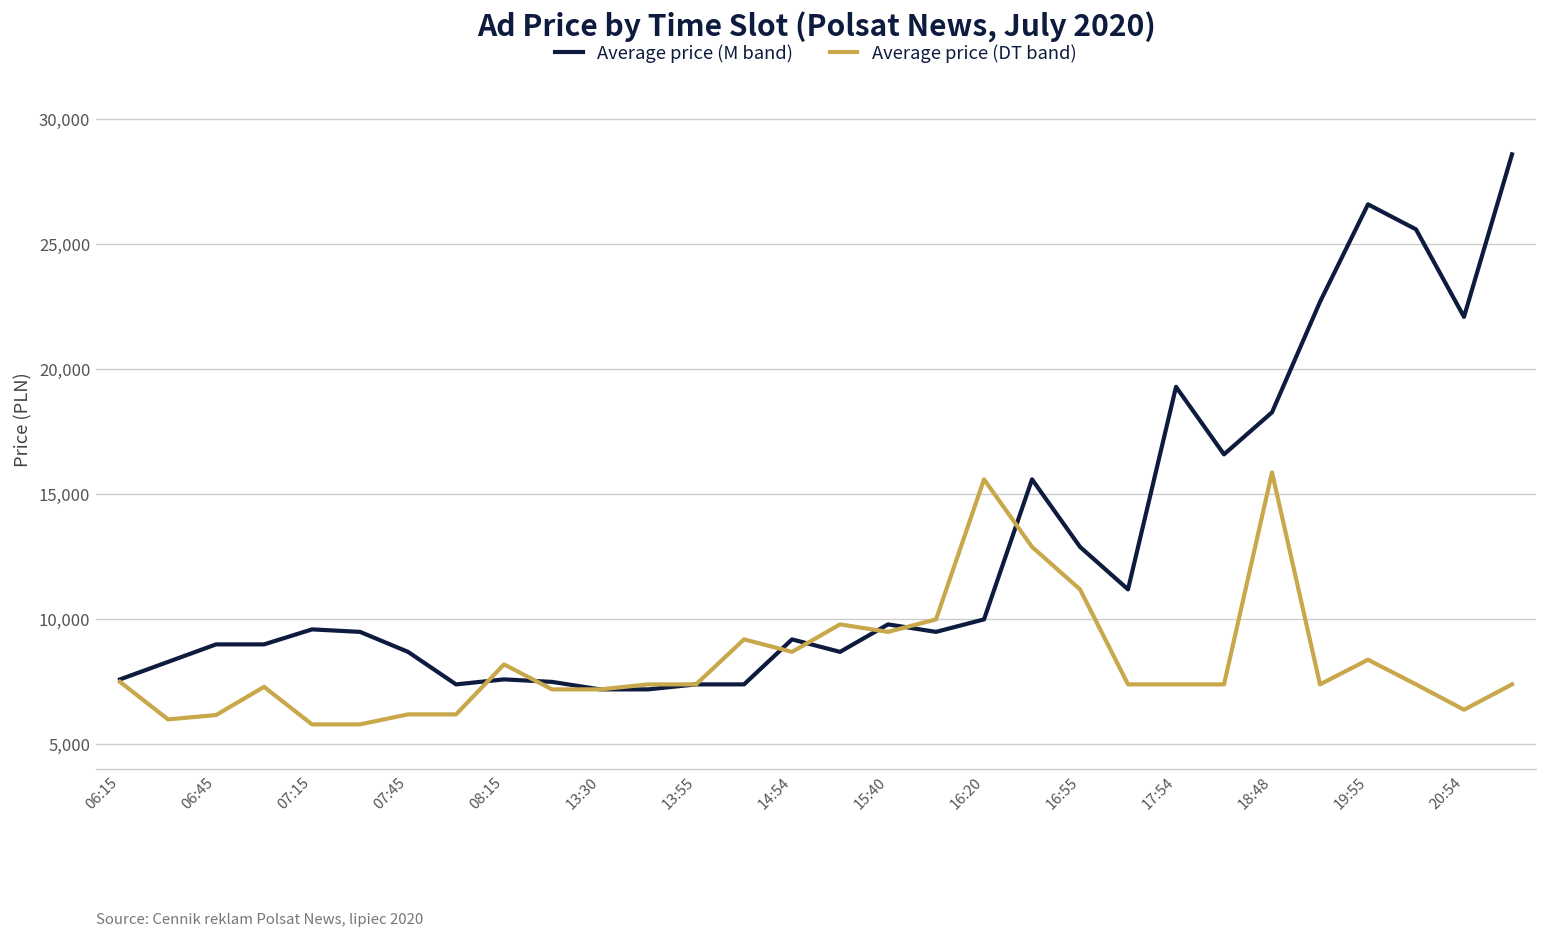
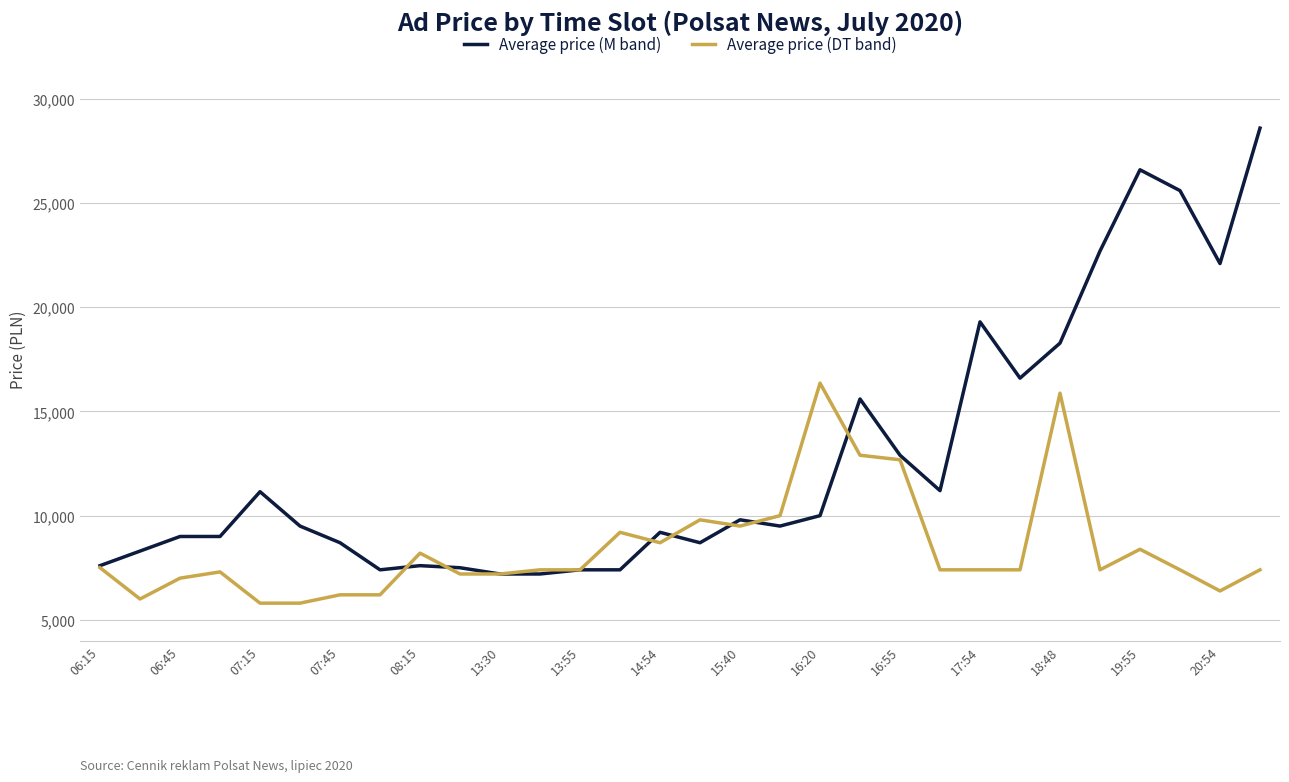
Average price (DT band), 06:45: 6,200 -> 7,000
Average price (M band), 07:15: 9,600 -> 11,100
Average price (DT band), 16:20: 15,600 -> 16,400
Average price (DT band), 16:55: 11,200 -> 12,700
